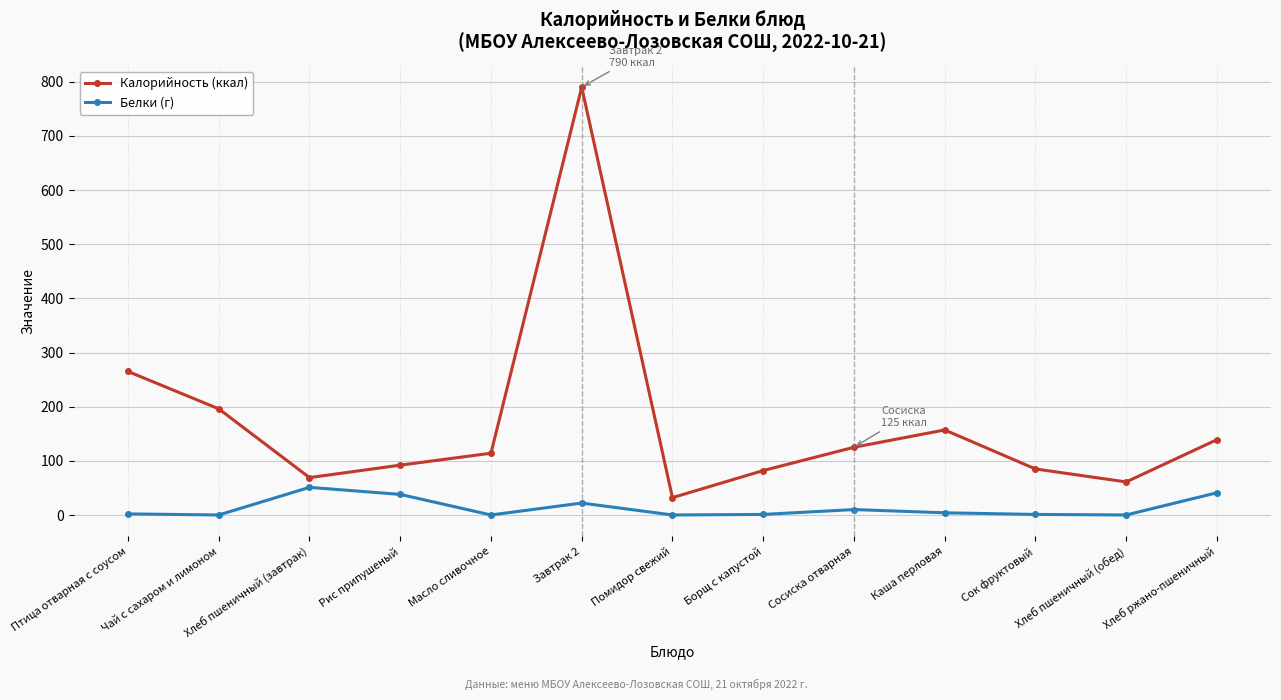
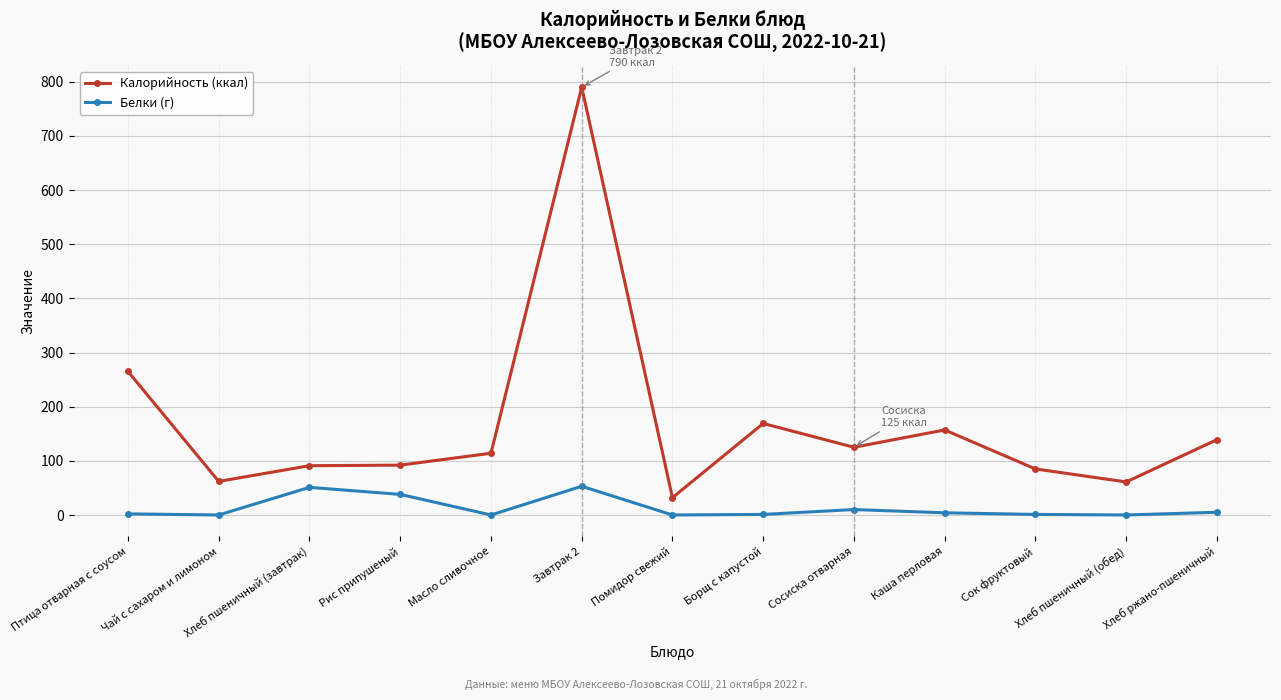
Калорийность (ккал), Чай с сахаром и лимоном: 200 -> 60
Калорийность (ккал), Хлеб пшеничный (завтрак): 70 -> 90
Белки (г), Завтрак 2: 20 -> 50
Калорийность (ккал), Борщ с капустой: 80 -> 170
Белки (г), Хлеб ржано-пшеничный: 40 -> 10
